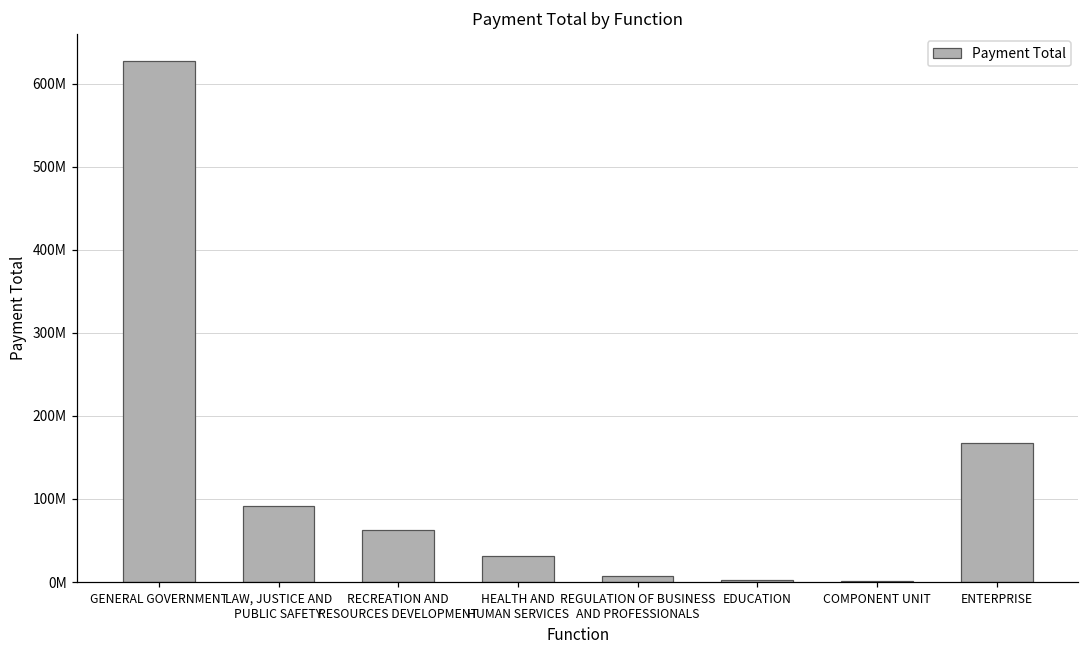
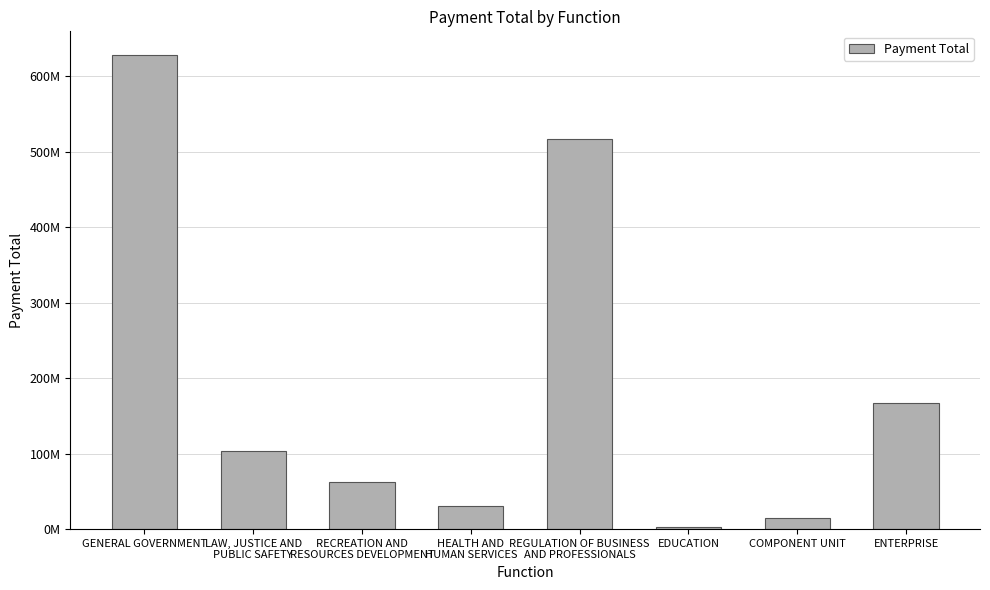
LAW, JUSTICE AND PUBLIC SAFETY: 90000000 -> 100000000
REGULATION OF BUSINESS AND PROFESSIONALS: 10000000 -> 520000000
COMPONENT UNIT: 0 -> 20000000
